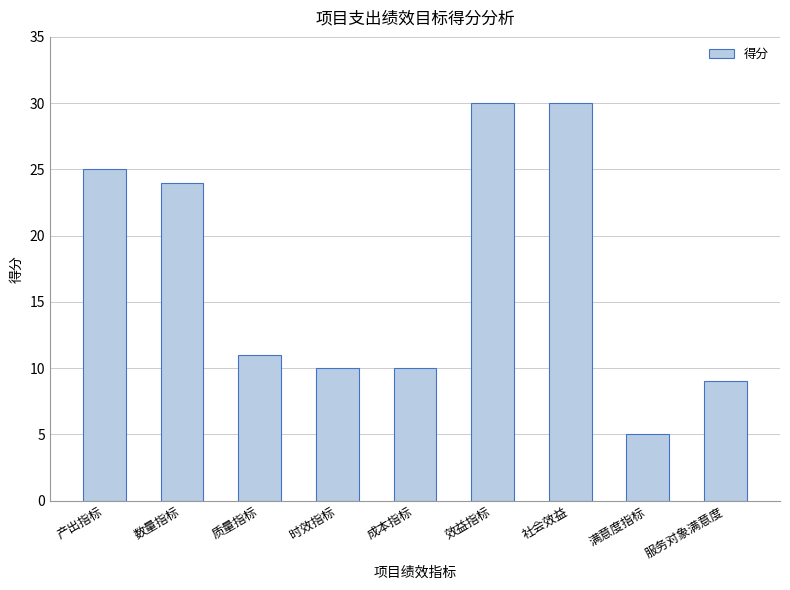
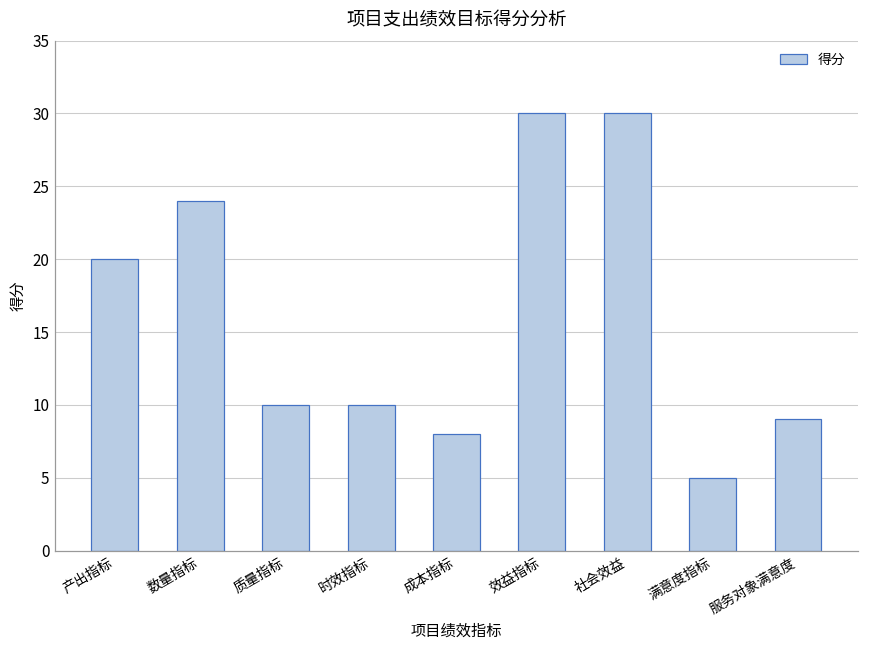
产出指标: 25 -> 20
质量指标: 11 -> 10
成本指标: 10 -> 8
